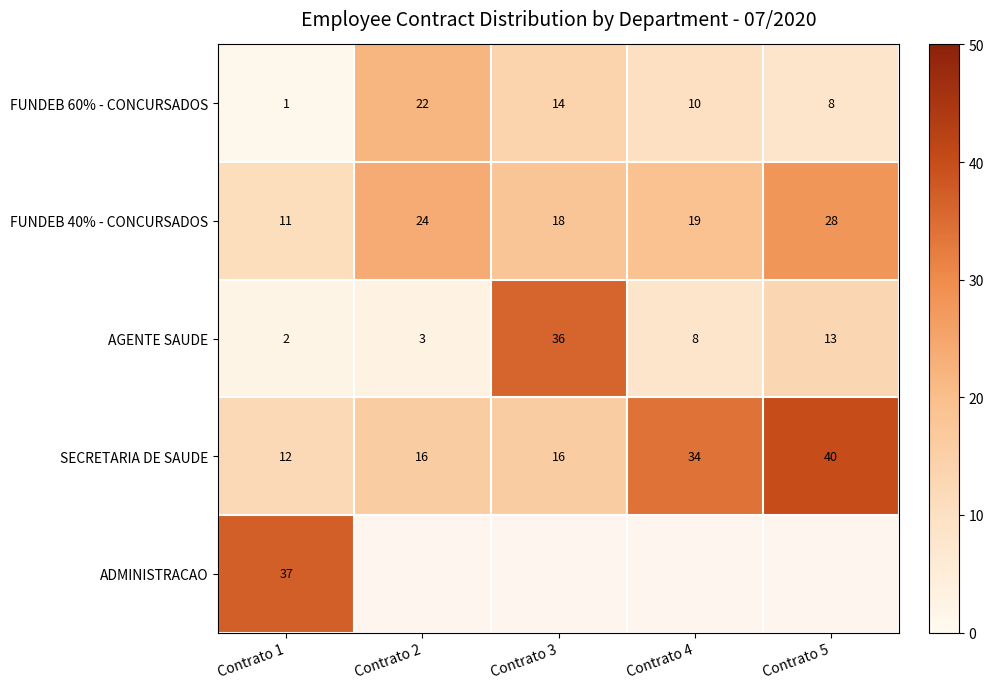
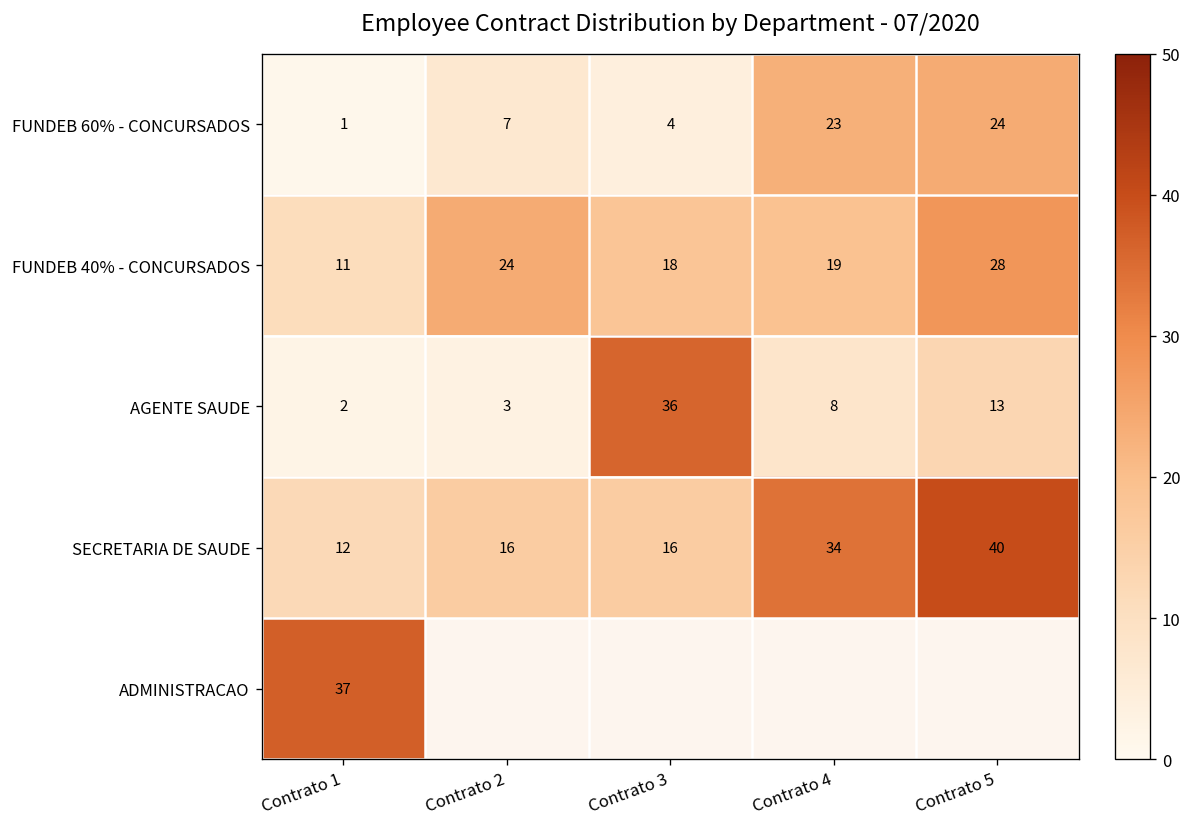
FUNDEB 60% - CONCURSADOS, Contrato 2: 22 -> 7
FUNDEB 60% - CONCURSADOS, Contrato 3: 14 -> 4
FUNDEB 60% - CONCURSADOS, Contrato 4: 10 -> 23
FUNDEB 60% - CONCURSADOS, Contrato 5: 8 -> 24
